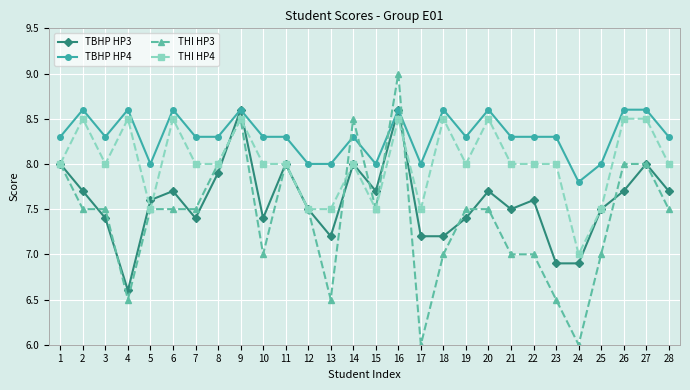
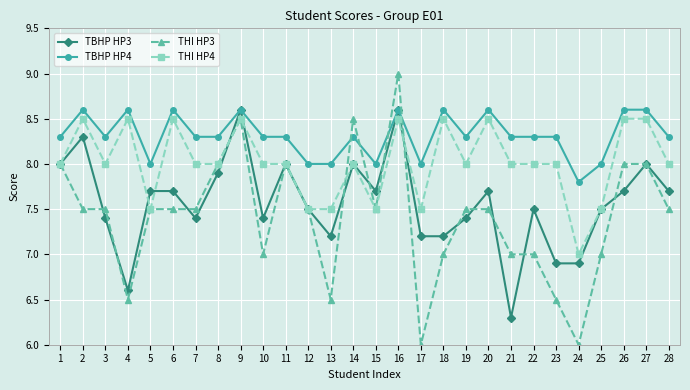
TBHP HP3, 2: 7.7 -> 8.3
TBHP HP3, 5: 7.6 -> 7.7
TBHP HP3, 21: 7.5 -> 6.3
TBHP HP3, 22: 7.6 -> 7.5
